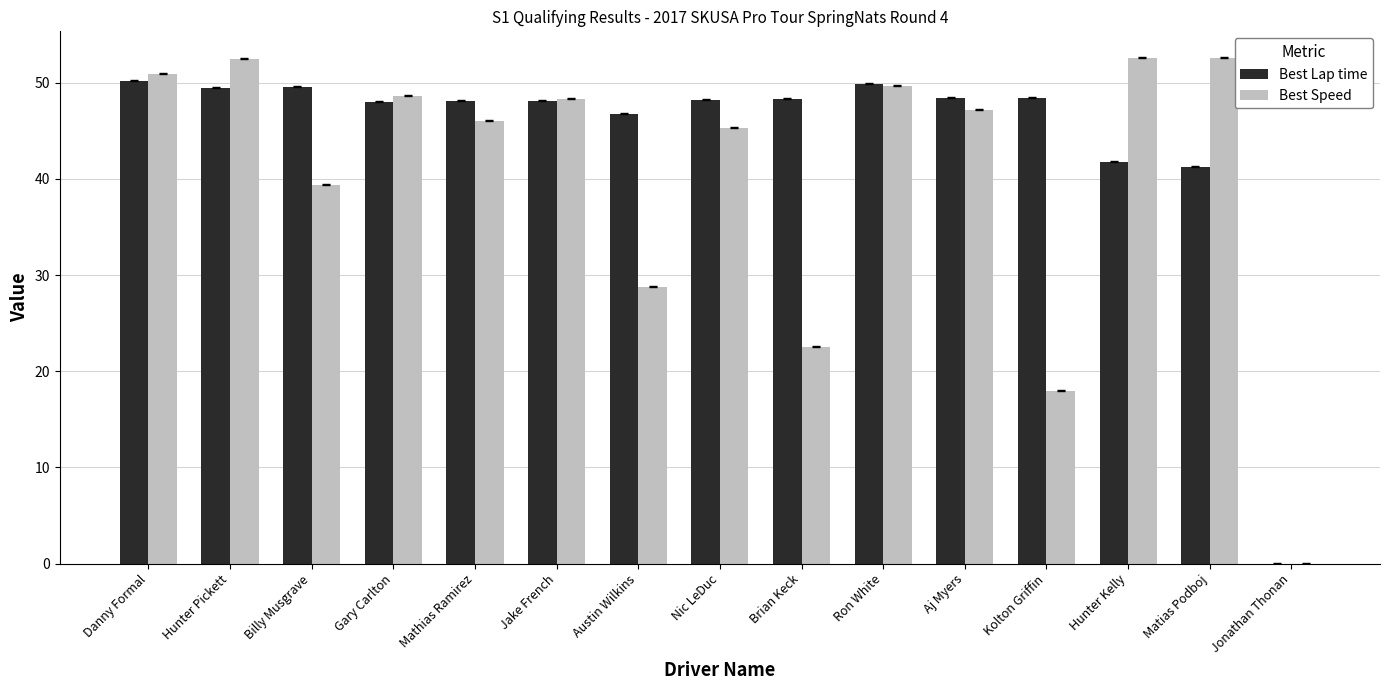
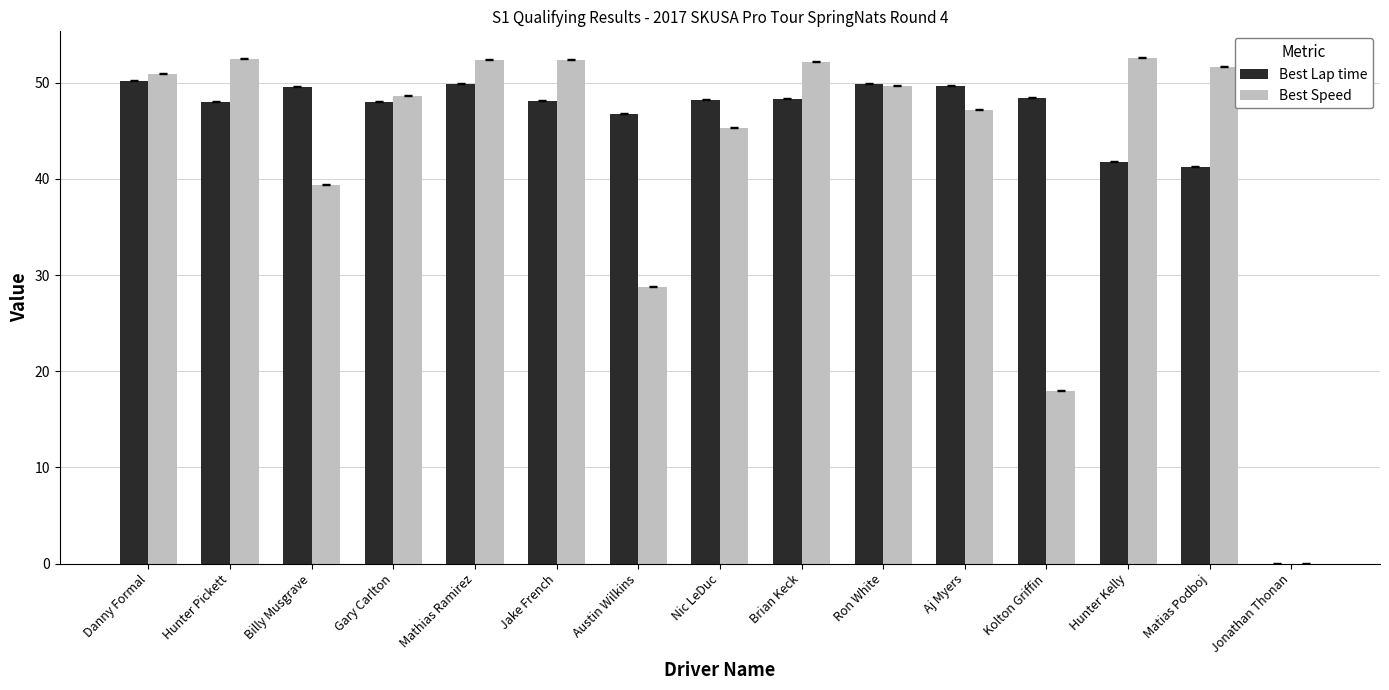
Best Lap time, Hunter Pickett: 49 -> 48
Best Lap time, Mathias Ramirez: 48 -> 50
Best Speed, Mathias Ramirez: 46 -> 52
Best Speed, Jake French: 48 -> 52
Best Speed, Brian Keck: 22 -> 52
Best Lap time, Aj Myers: 48 -> 50
Best Speed, Matias Podboj: 53 -> 52
